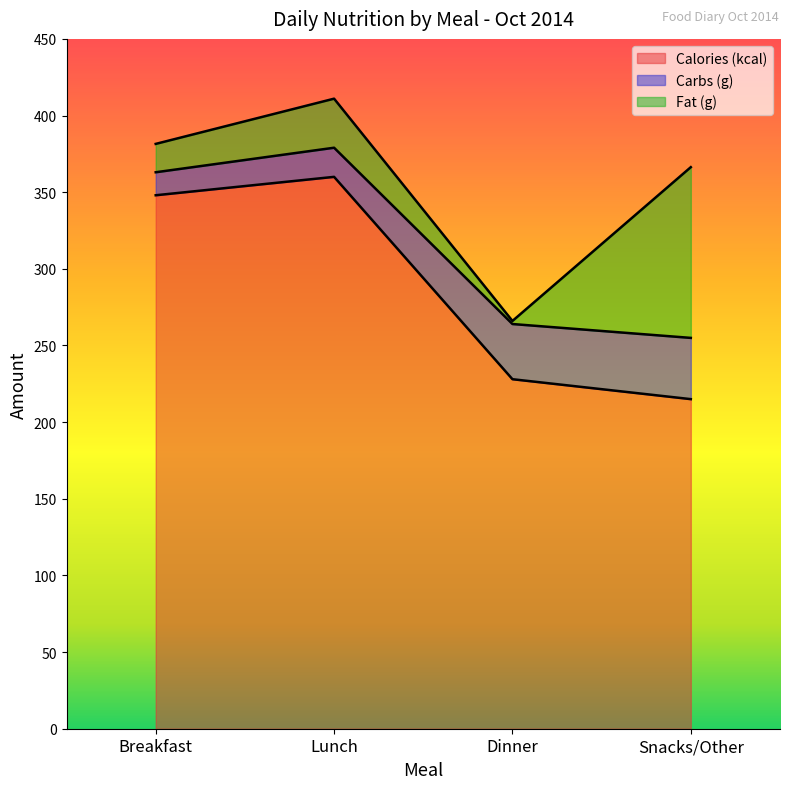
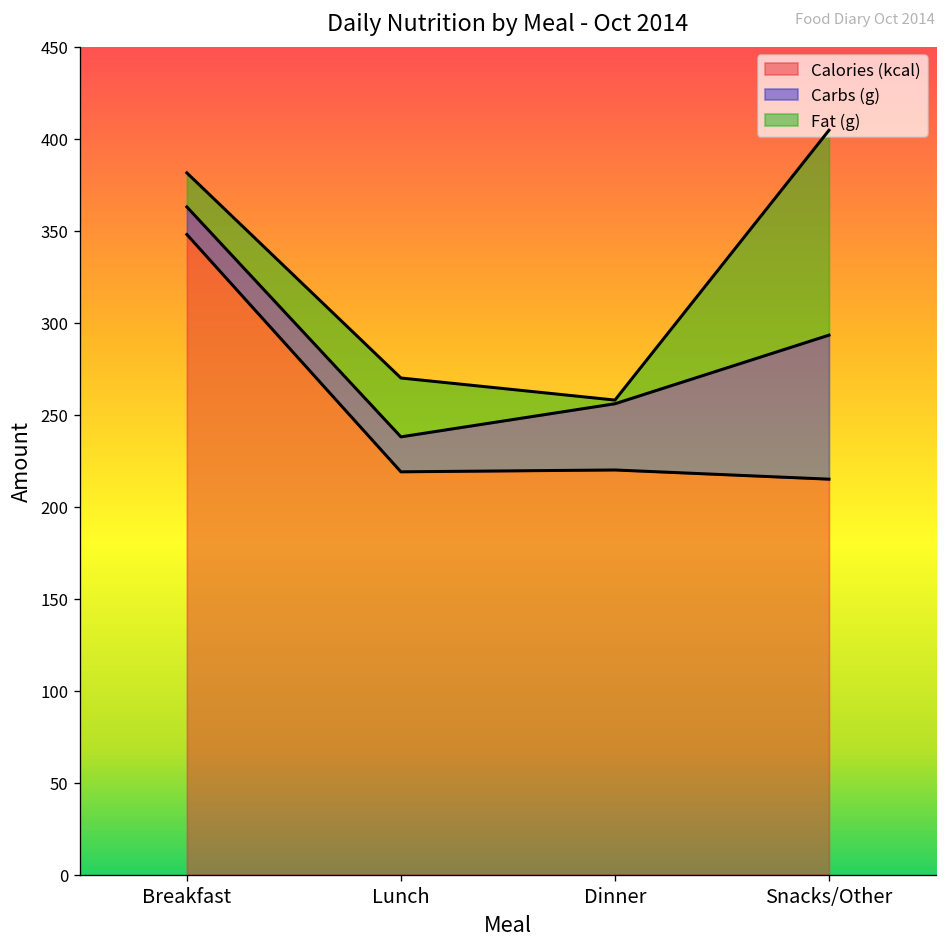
Calories (kcal), Lunch: 360 -> 219
Calories (kcal), Dinner: 228 -> 220
Carbs (g), Snacks/Other: 40 -> 78
